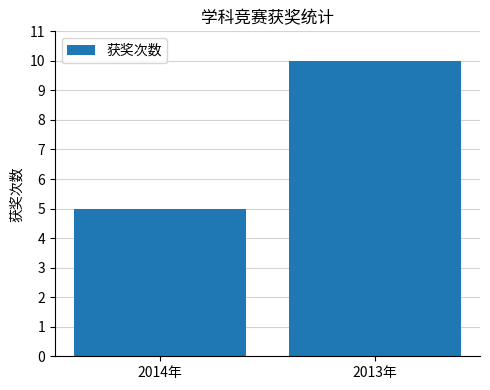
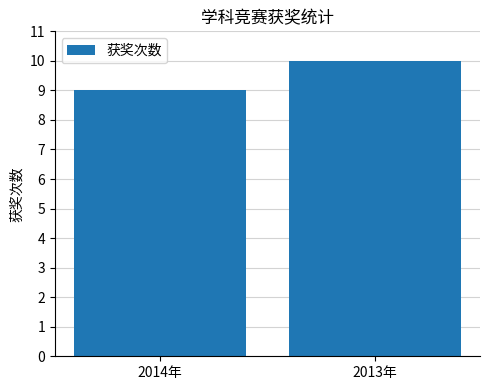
2014年: 5 -> 9
